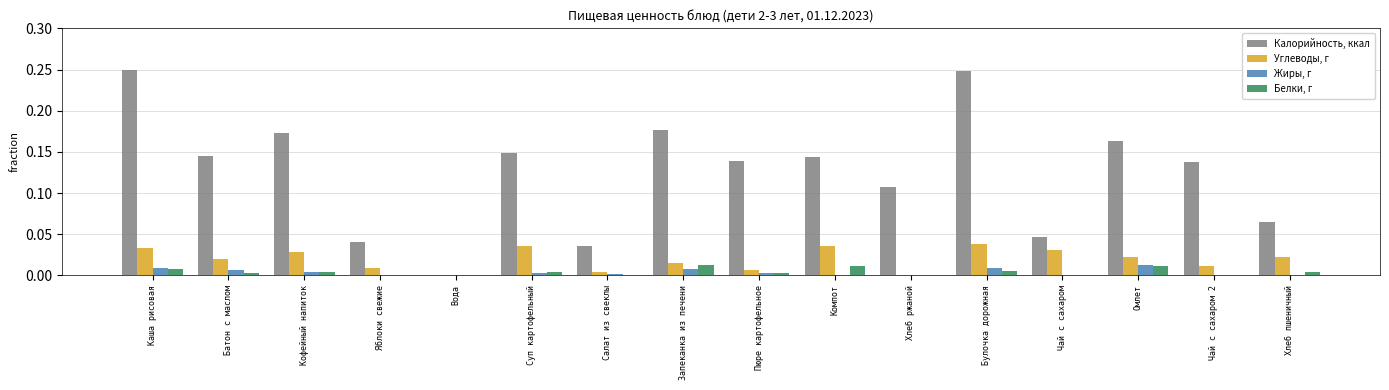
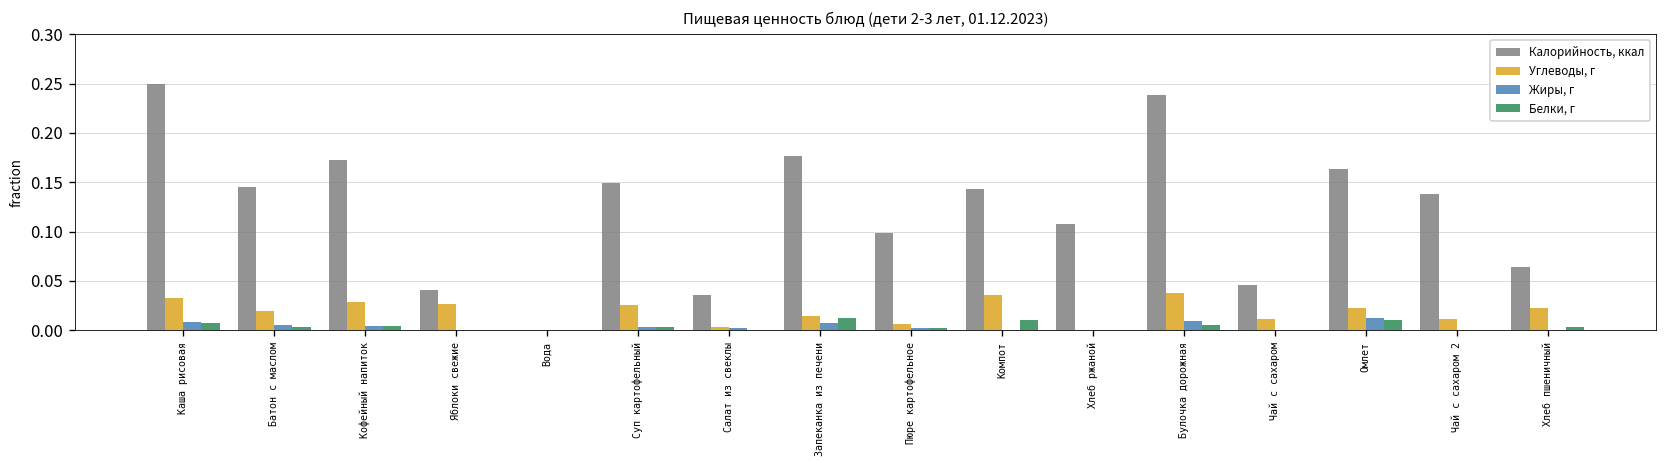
Углеводы, г, Яблоки свежие: 0.01 -> 0.03
Углеводы, г, Суп картофельный: 0.04 -> 0.03
Калорийность, ккал, Пюре картофельное: 0.14 -> 0.10
Калорийность, ккал, Булочка дорожная: 0.25 -> 0.24
Углеводы, г, Чай с сахаром: 0.03 -> 0.01
